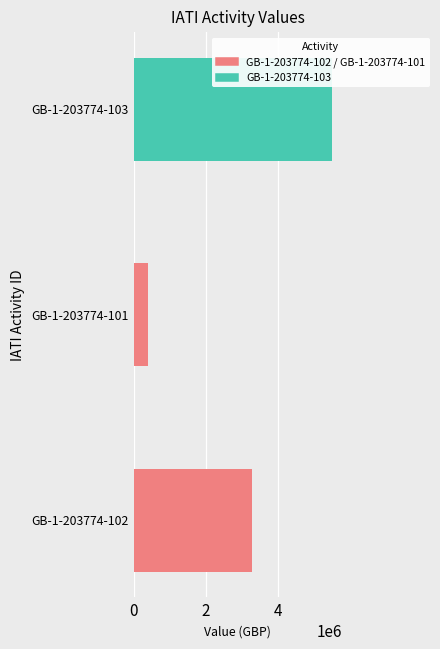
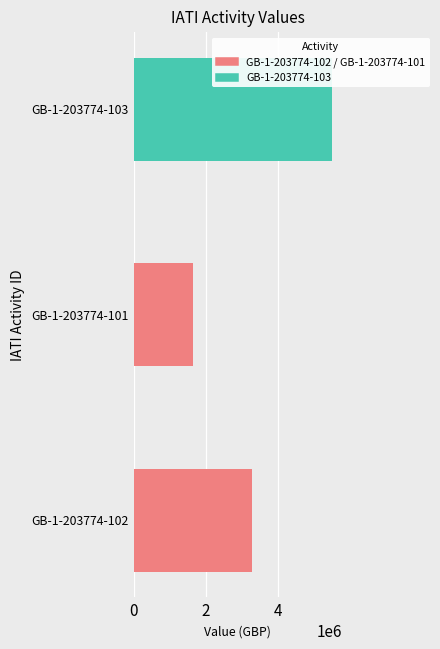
GB-1-203774-101: 400000 -> 1600000
